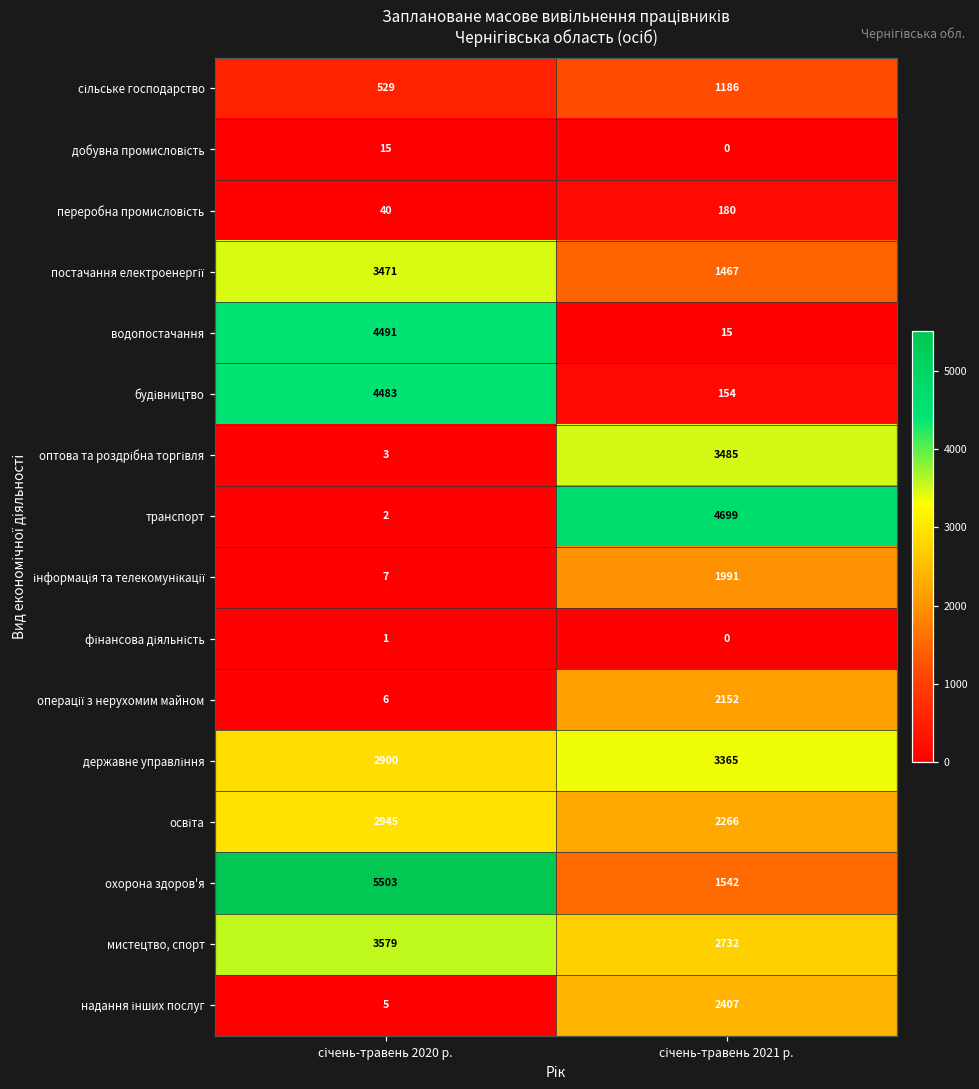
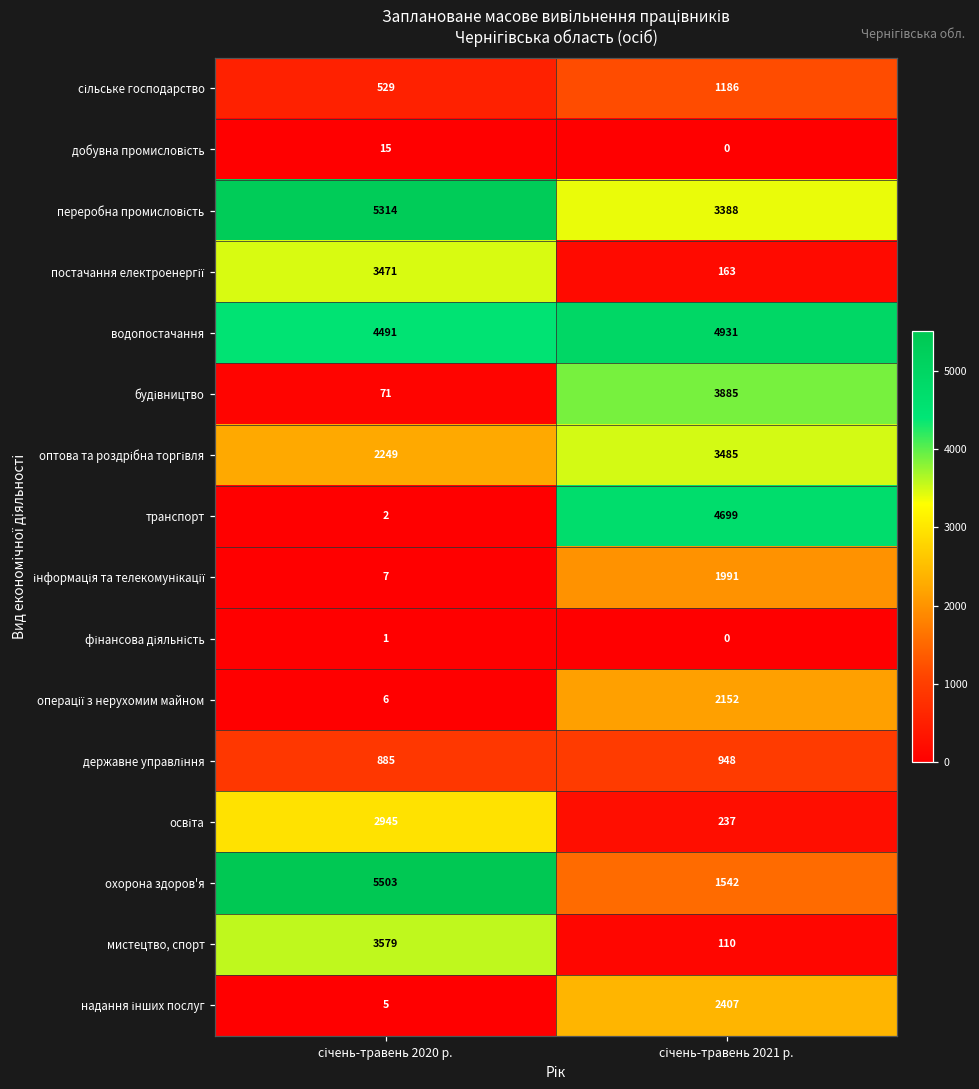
переробна промисловість, січень-травень 2020 р.: 40 -> 5314
переробна промисловість, січень-травень 2021 р.: 180 -> 3388
постачання електроенергії, січень-травень 2021 р.: 1467 -> 163
водопостачання, січень-травень 2021 р.: 15 -> 4931
будівництво, січень-травень 2020 р.: 4483 -> 71
будівництво, січень-травень 2021 р.: 154 -> 3885
оптова та роздрібна торгівля, січень-травень 2020 р.: 3 -> 2249
державне управління, січень-травень 2020 р.: 2900 -> 885
державне управління, січень-травень 2021 р.: 3365 -> 948
освіта, січень-травень 2021 р.: 2266 -> 237
мистецтво, спорт, січень-травень 2021 р.: 2732 -> 110
